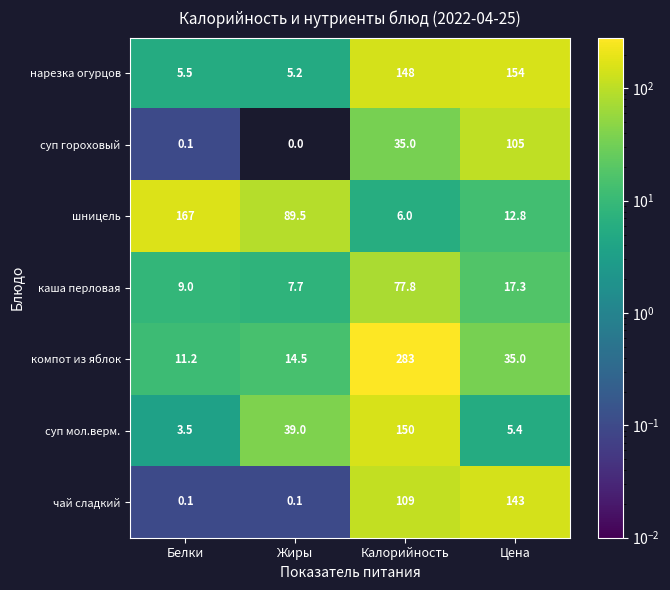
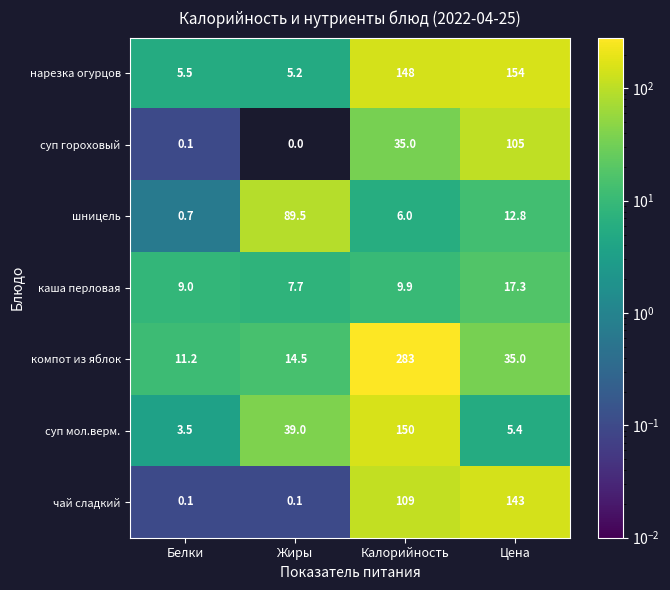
шницель, Белки: 167 -> 0.7
каша перловая, Калорийность: 77.8 -> 9.9
